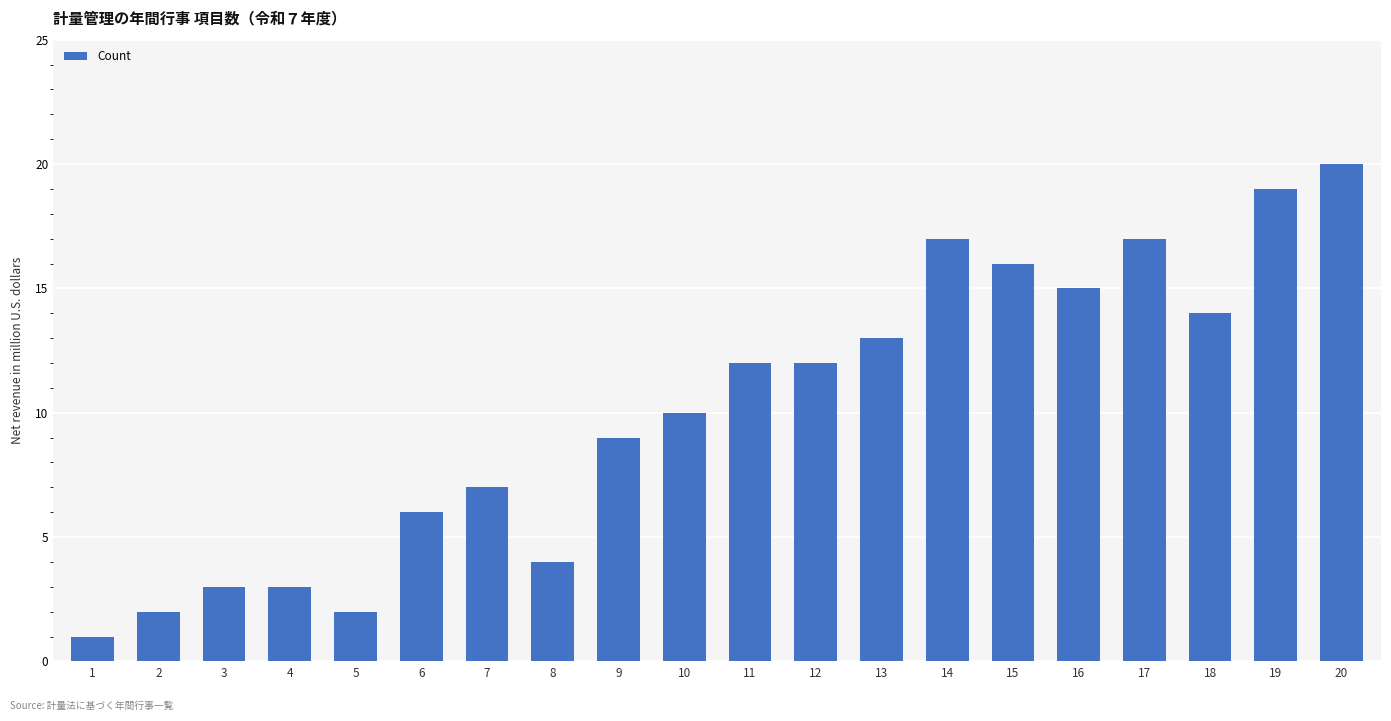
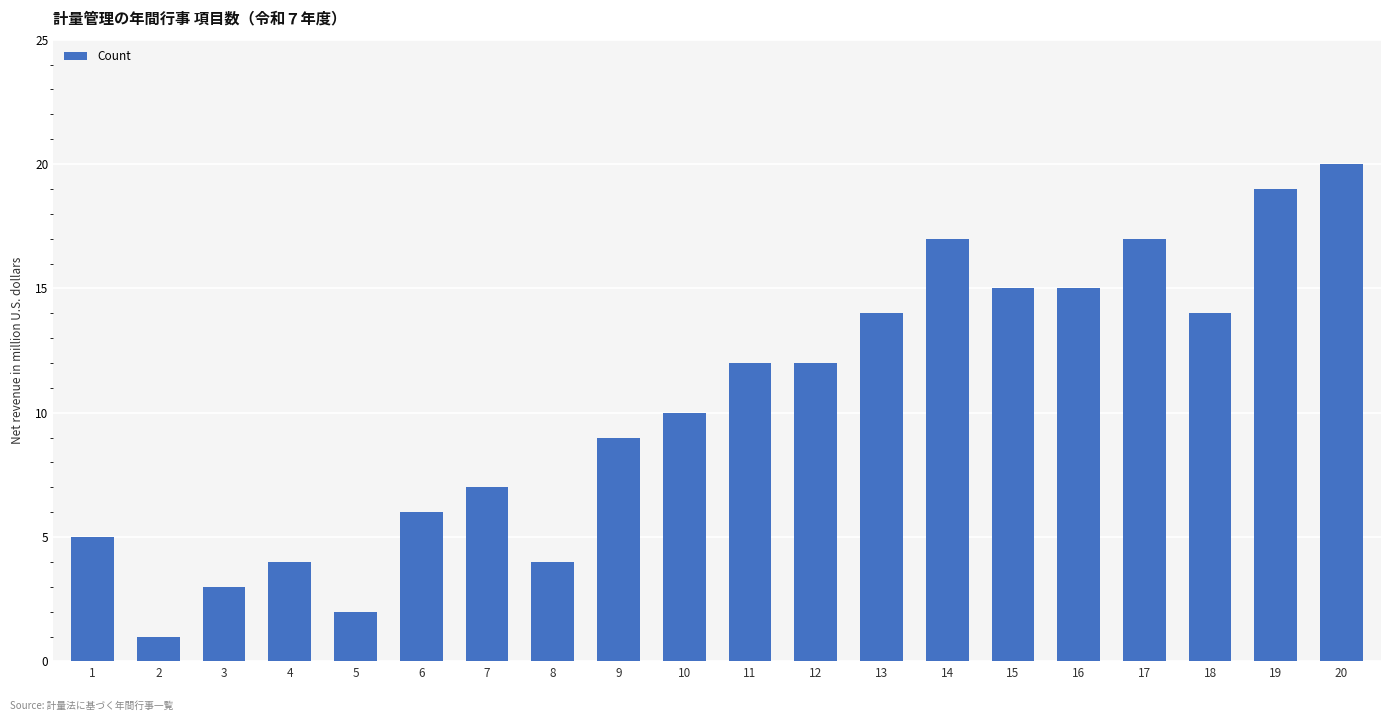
1: 1 -> 5
2: 2 -> 1
4: 3 -> 4
13: 13 -> 14
15: 16 -> 15
